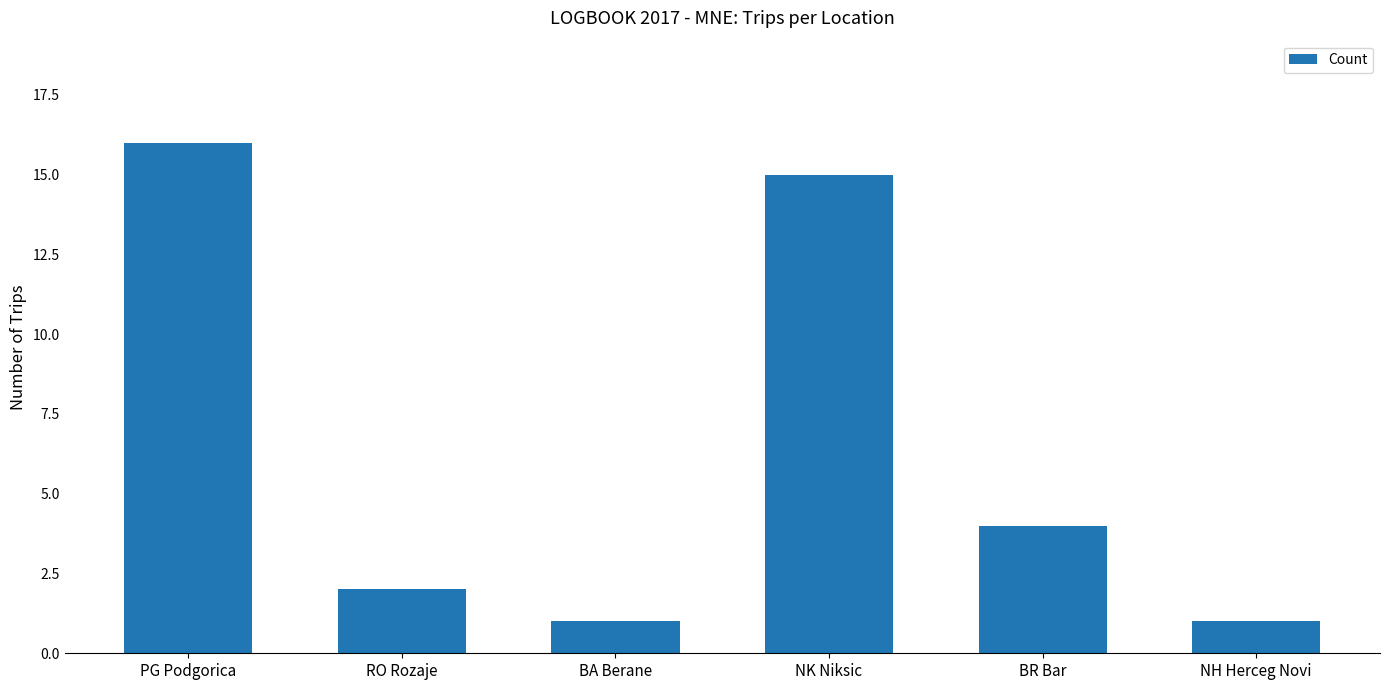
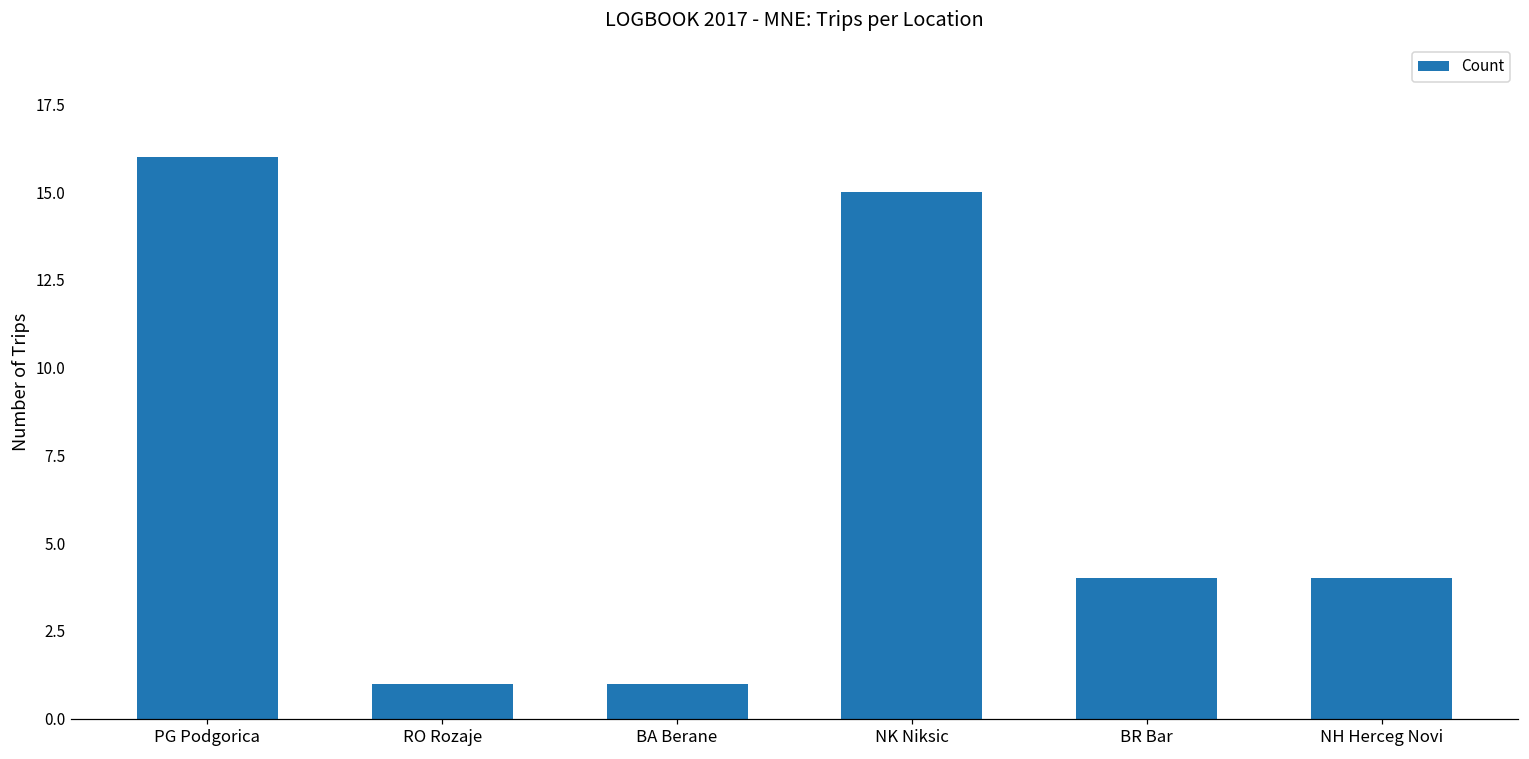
RO Rozaje: 2 -> 1
NH Herceg Novi: 1 -> 4
